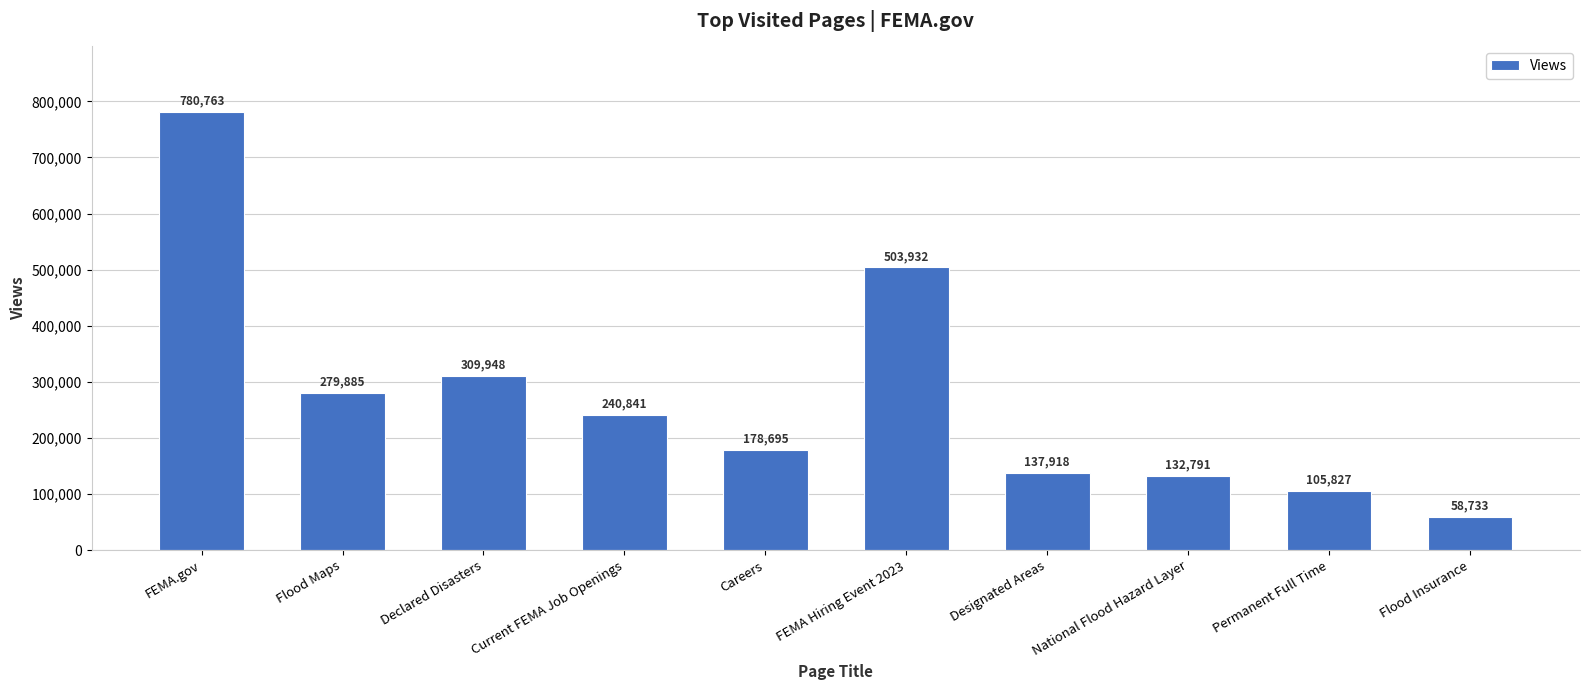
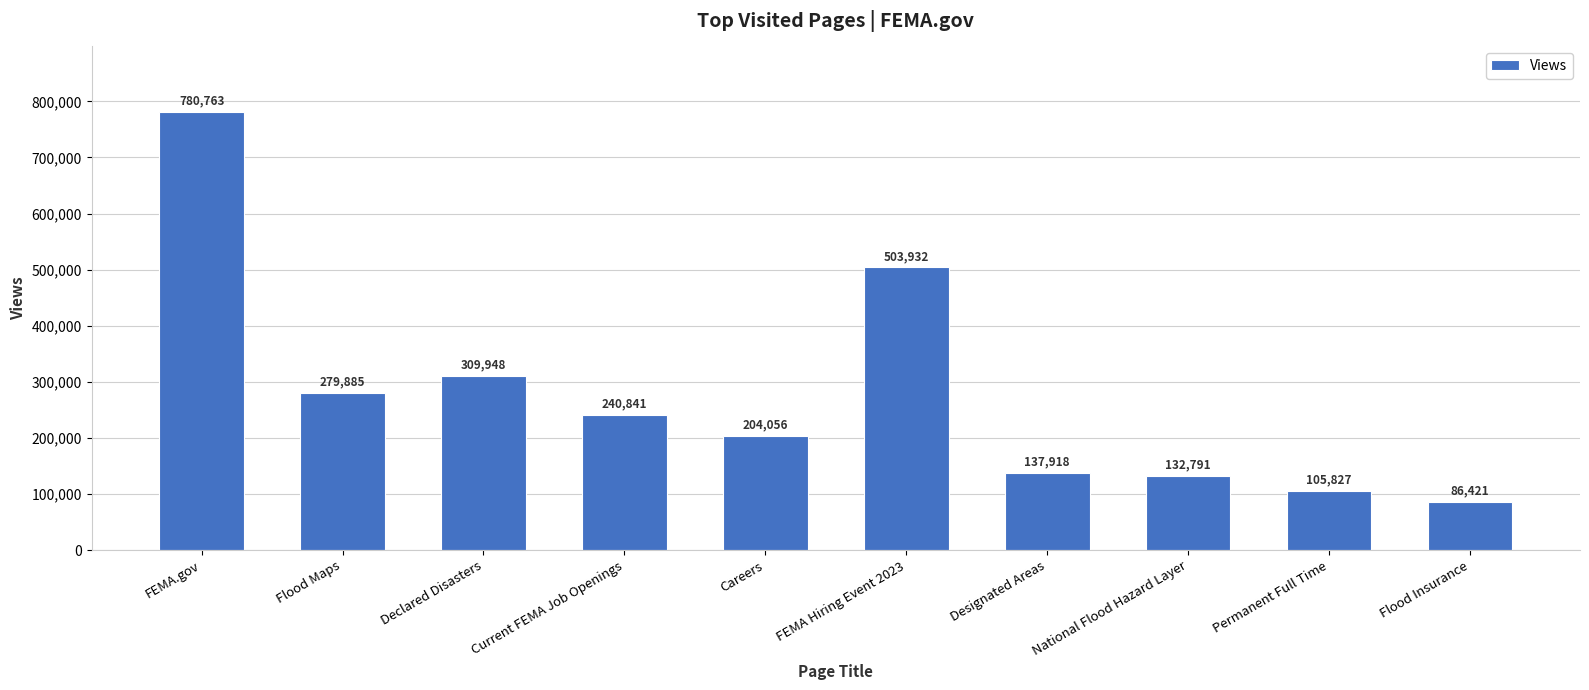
Careers: 178,695 -> 204,056
Flood Insurance: 58,733 -> 86,421
